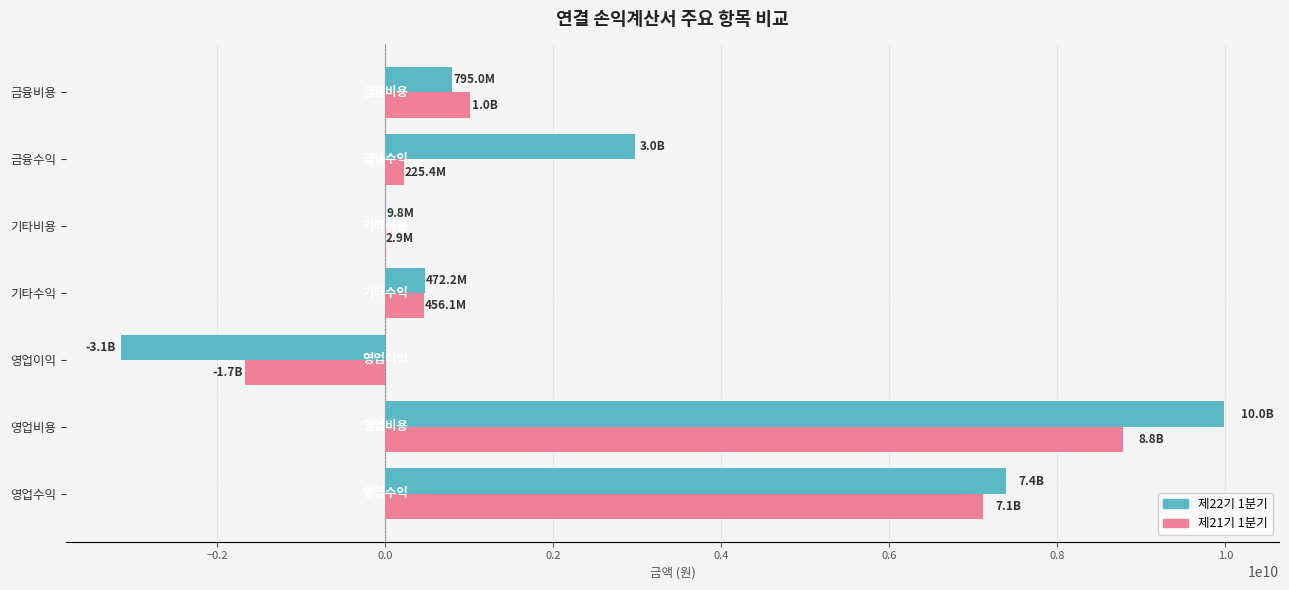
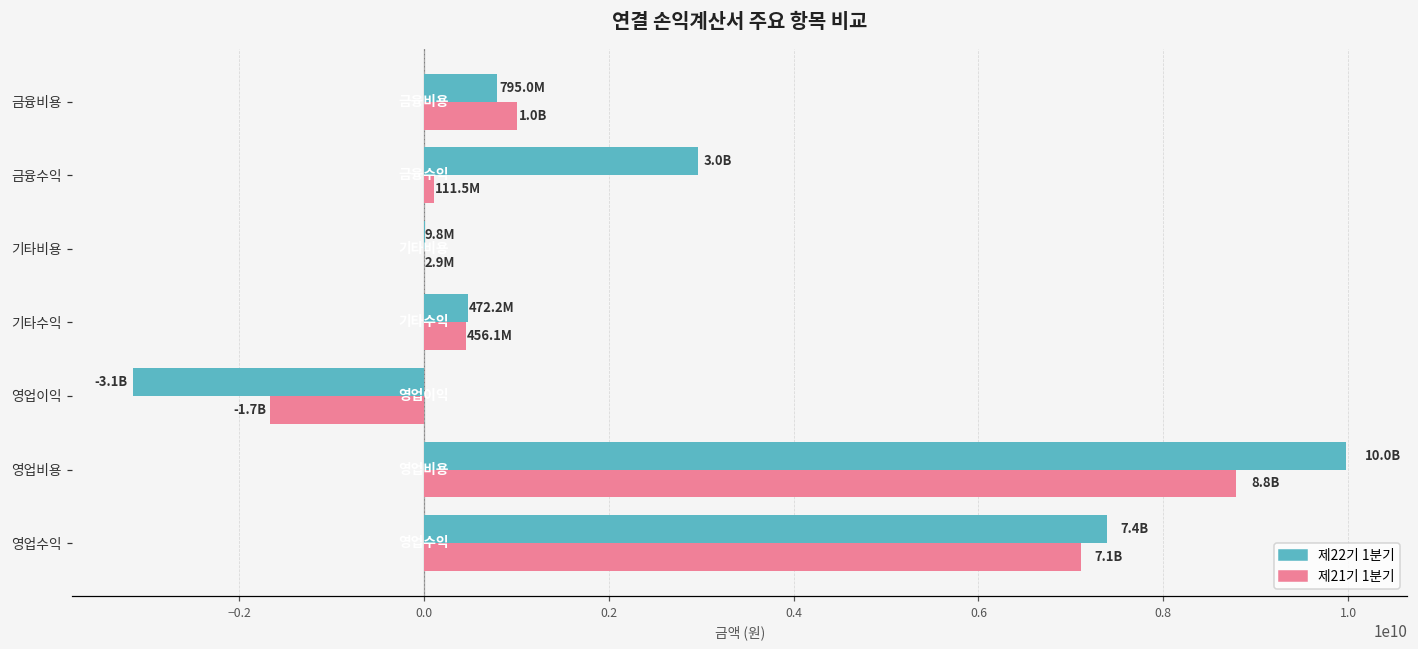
제21기 1분기, 금융수익: 225.4M -> 111.5M
